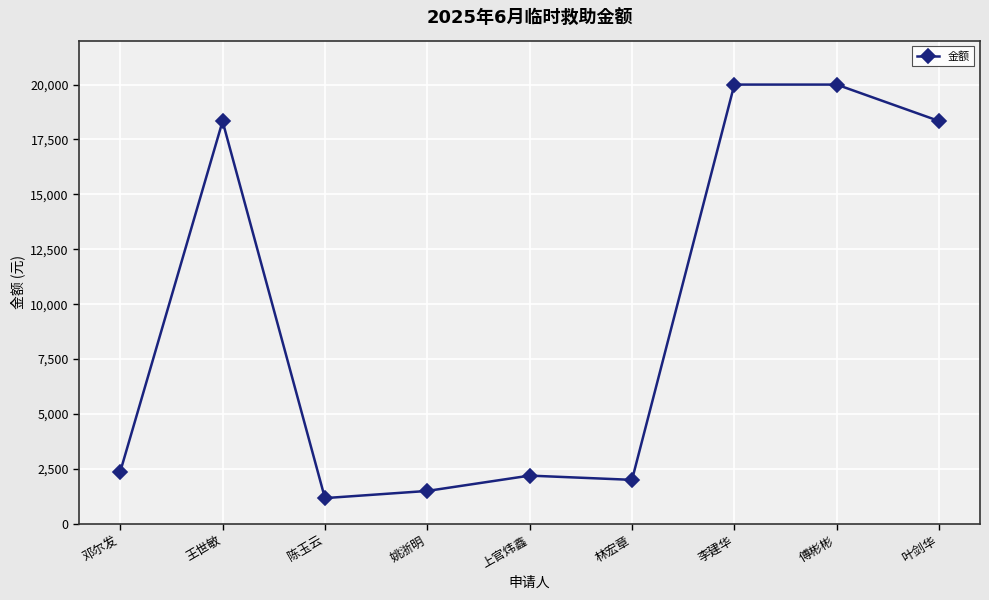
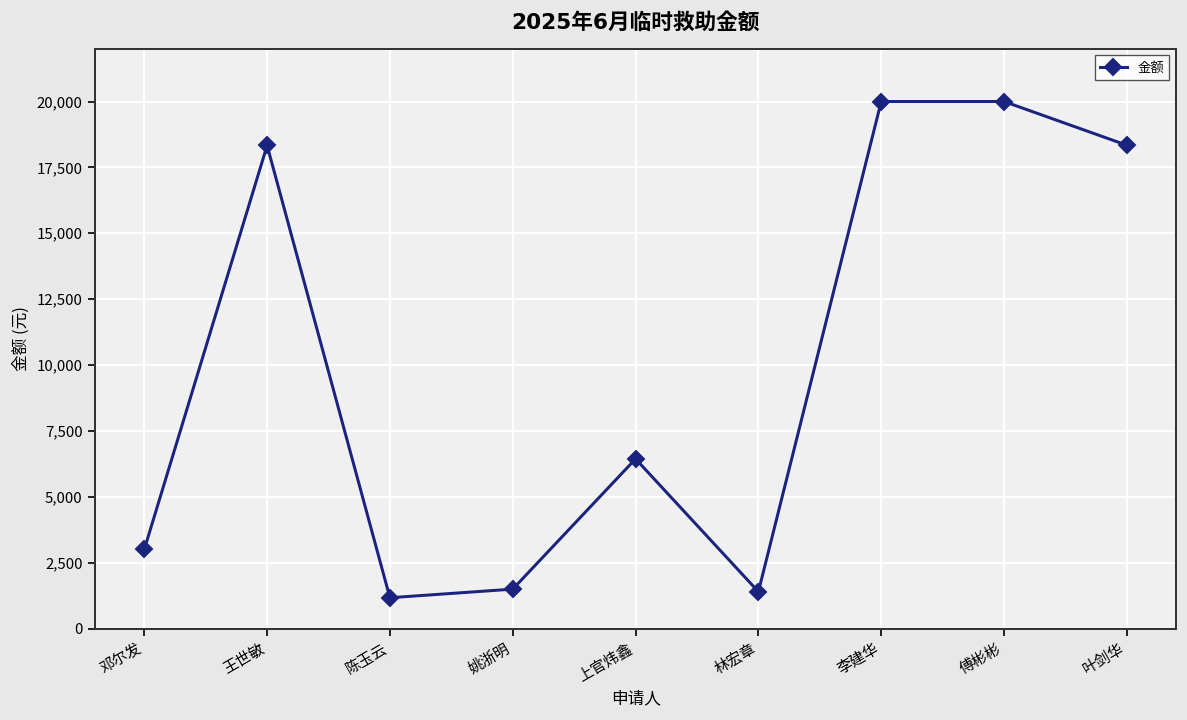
邓尔发: 2,400 -> 3,000
上官炜鑫: 2,200 -> 6,400
林宏章: 2,000 -> 1,400
